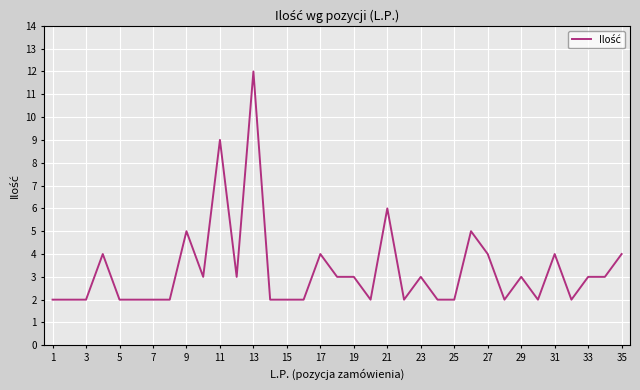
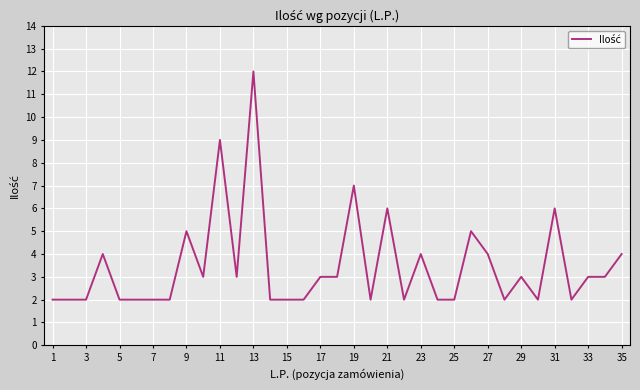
17: 4 -> 3
19: 3 -> 7
23: 3 -> 4
31: 4 -> 6
